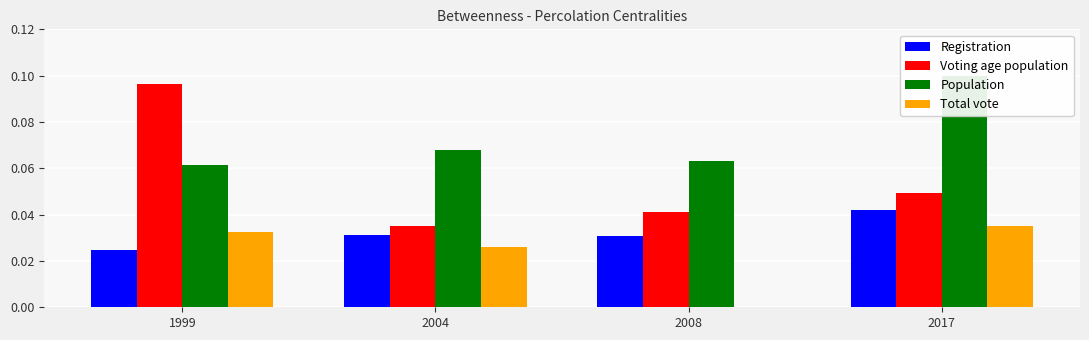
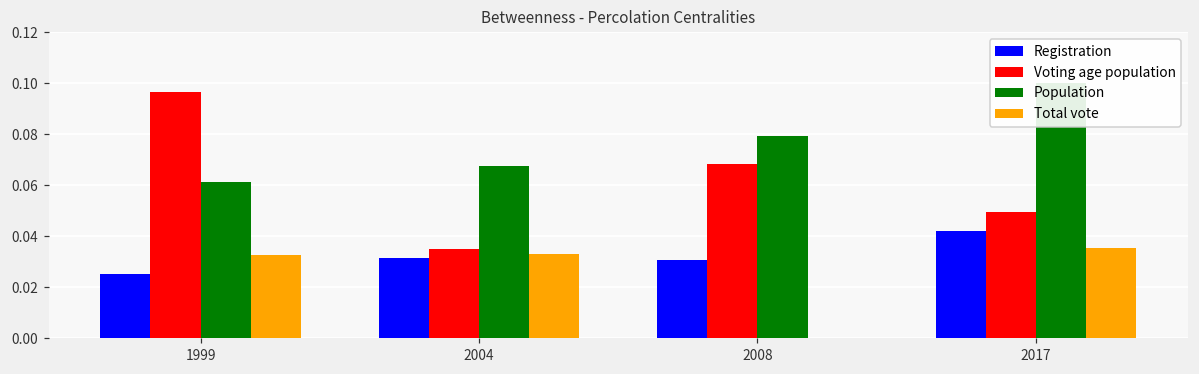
Total vote, 2004: 0.026 -> 0.033
Voting age population, 2008: 0.041 -> 0.068
Population, 2008: 0.063 -> 0.079
